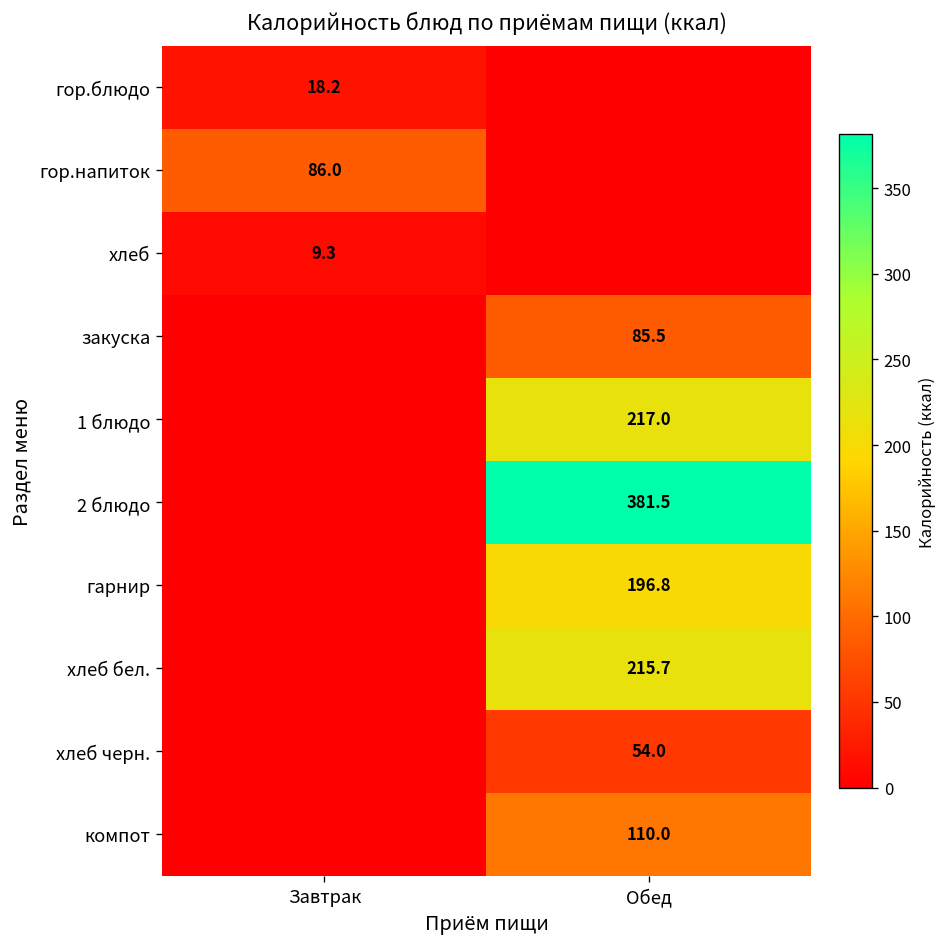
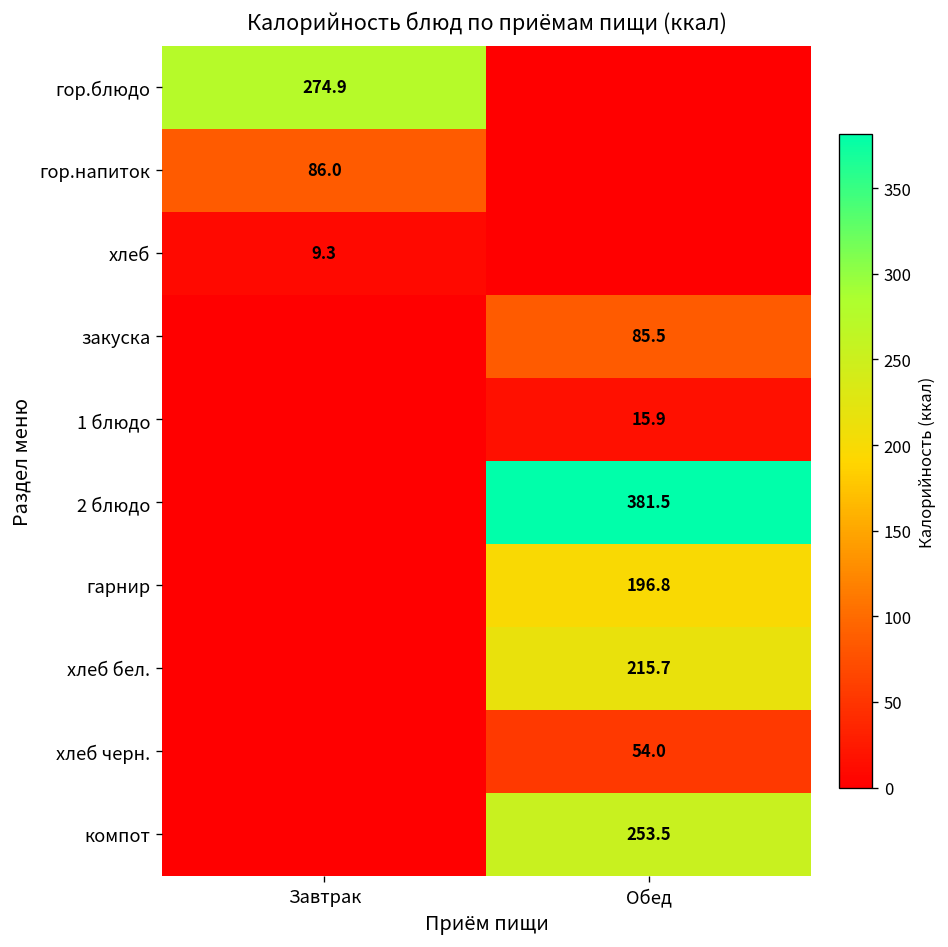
гор.блюдо, Завтрак: 18.2 -> 274.9
1 блюдо, Обед: 217.0 -> 15.9
компот, Обед: 110.0 -> 253.5
